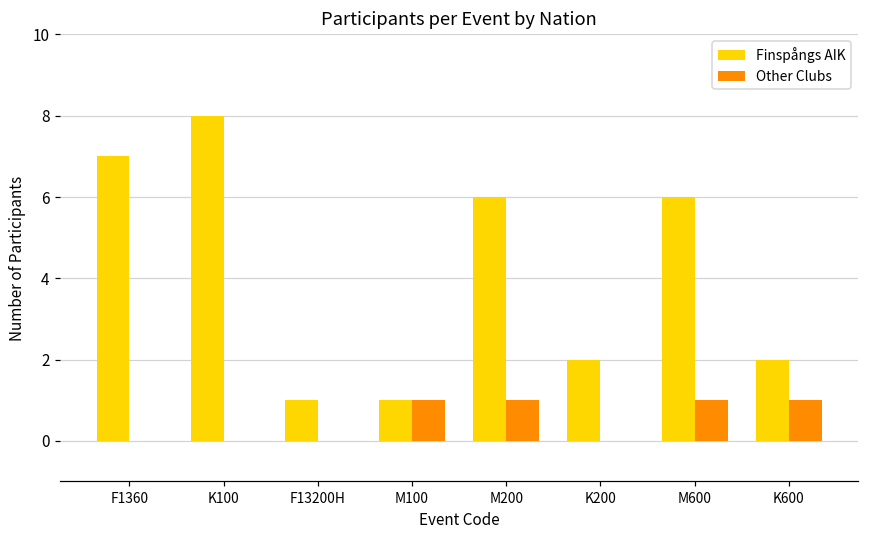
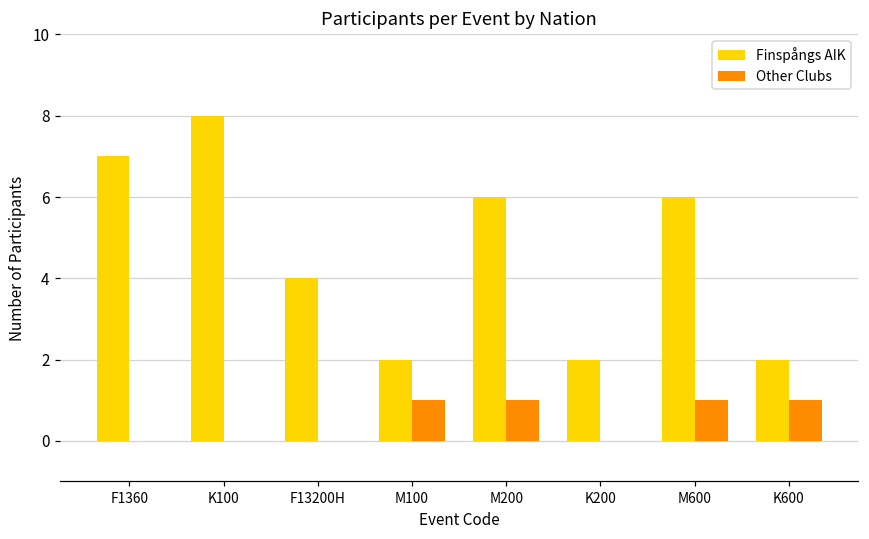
Finspångs AIK, F13200H: 1 -> 4
Finspångs AIK, M100: 1 -> 2
